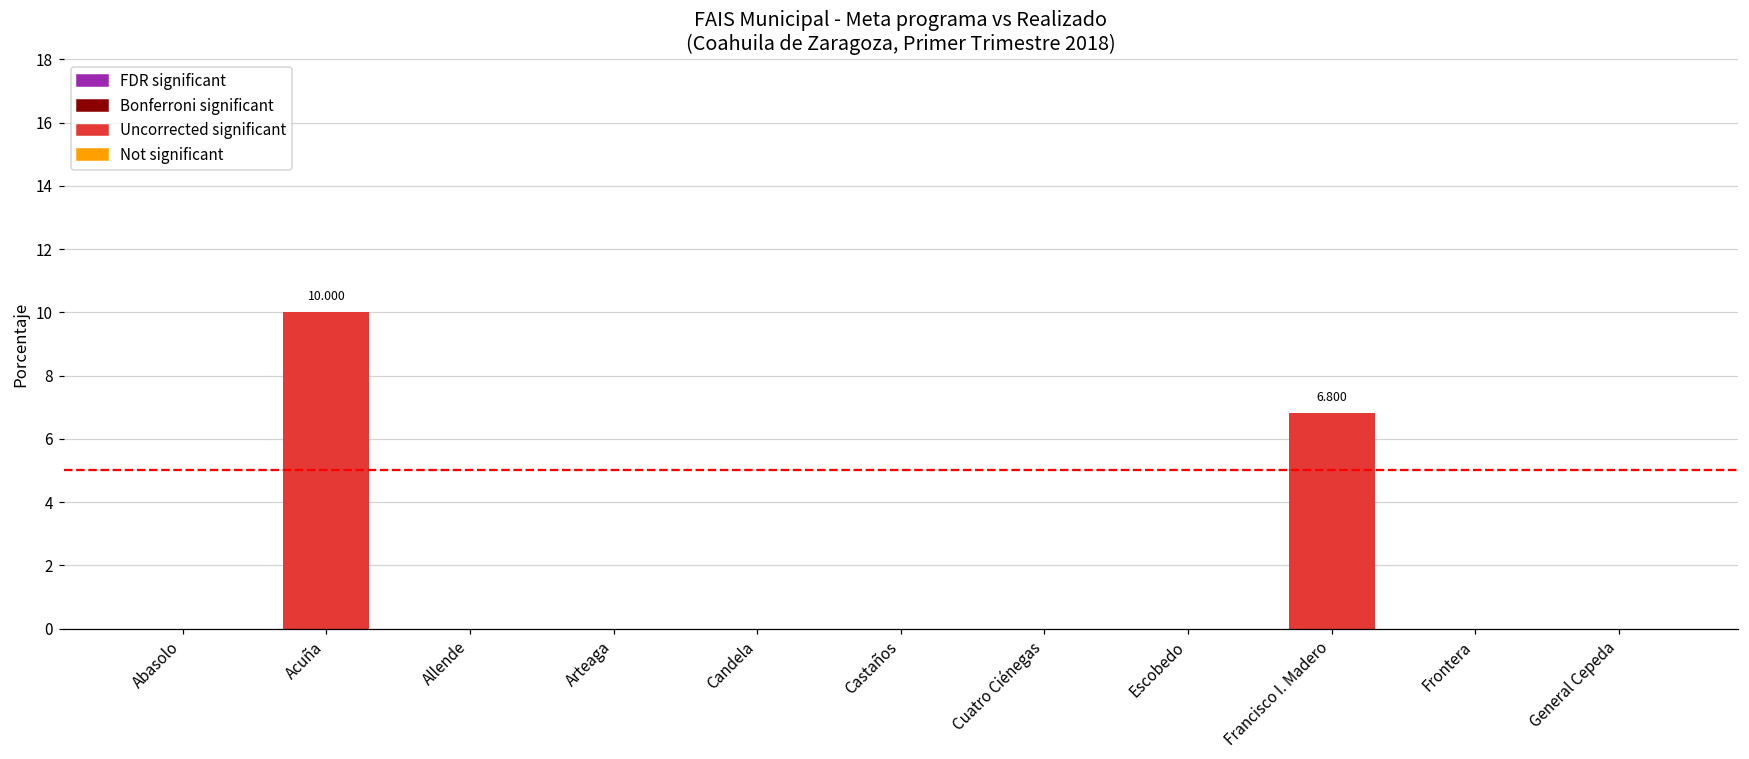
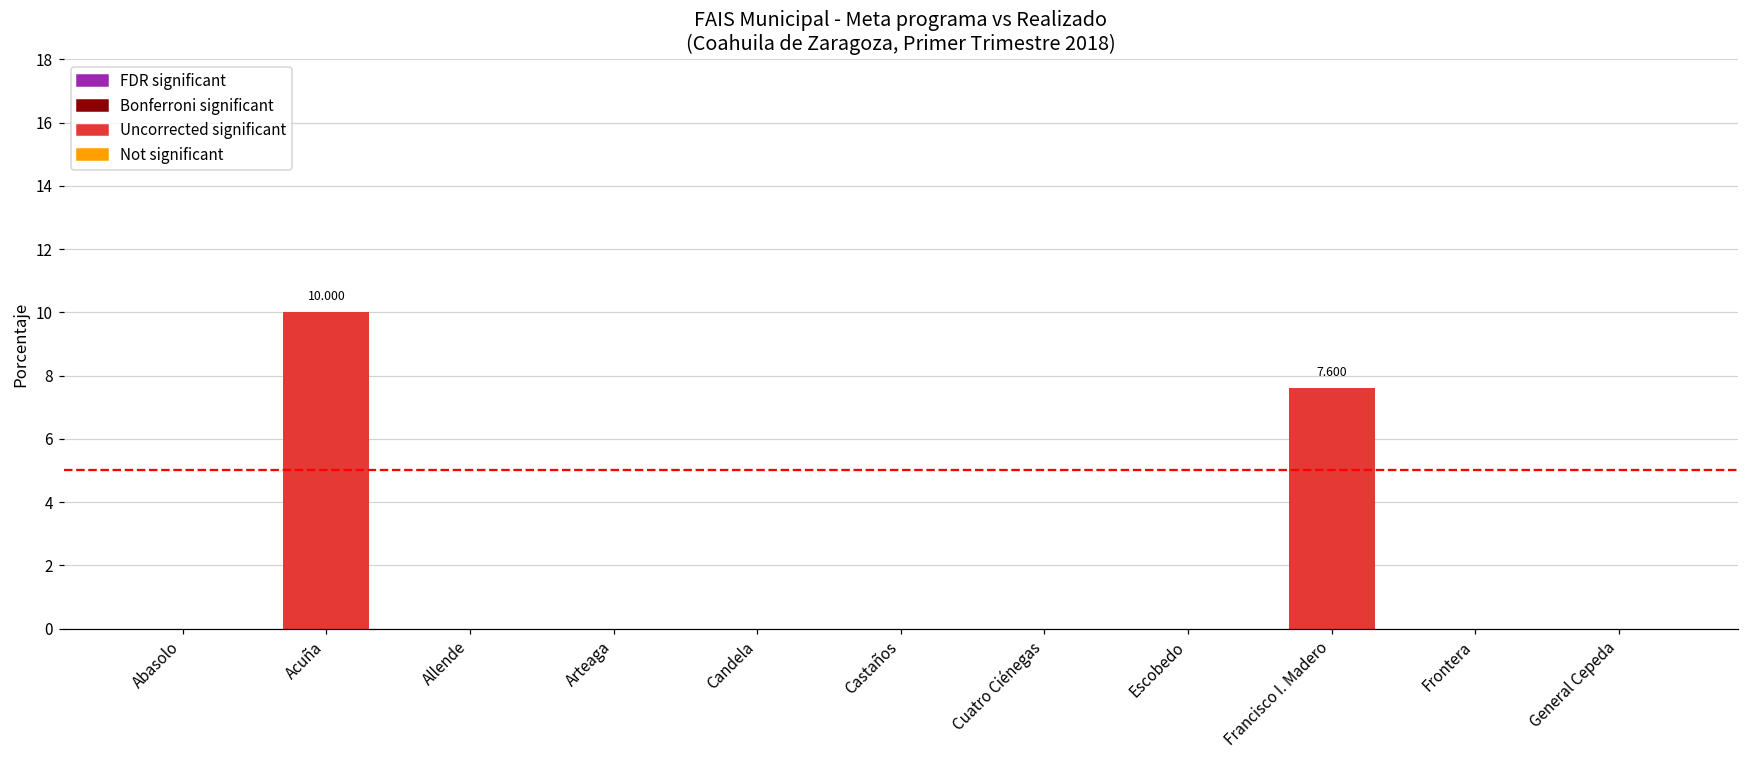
Francisco I. Madero: 6.800 -> 7.600
